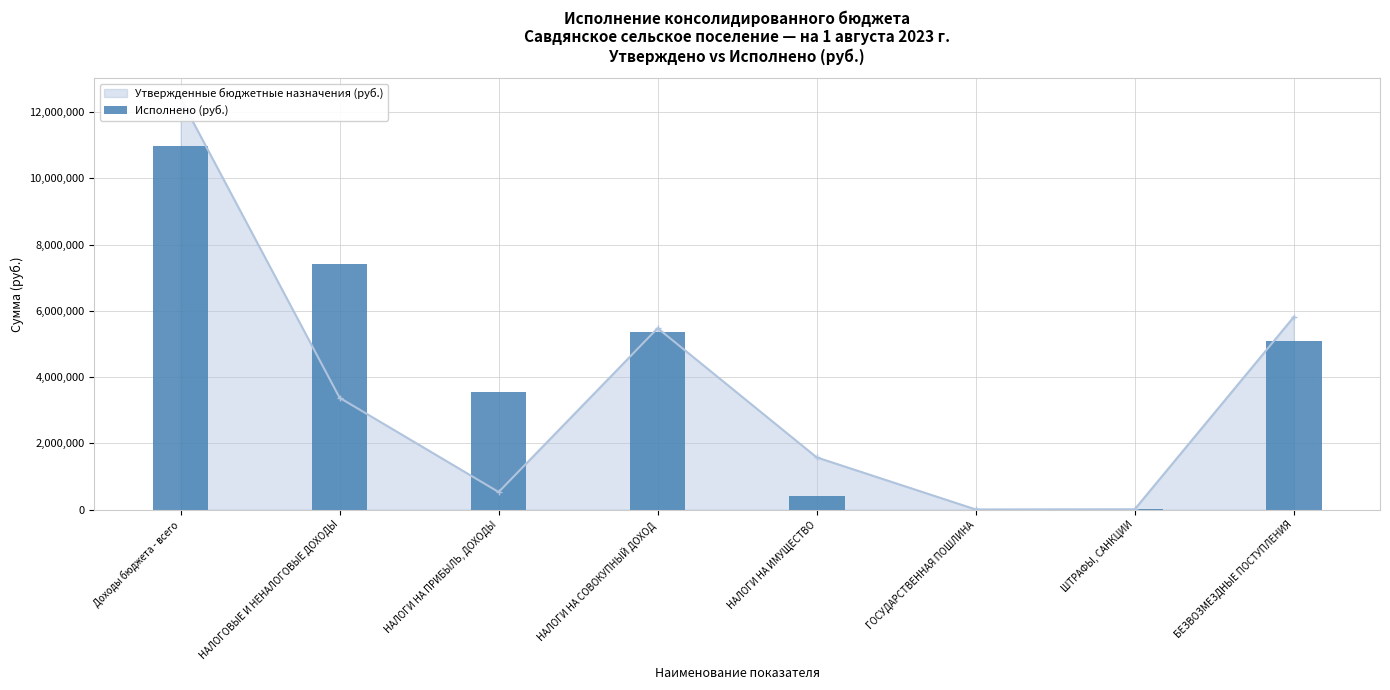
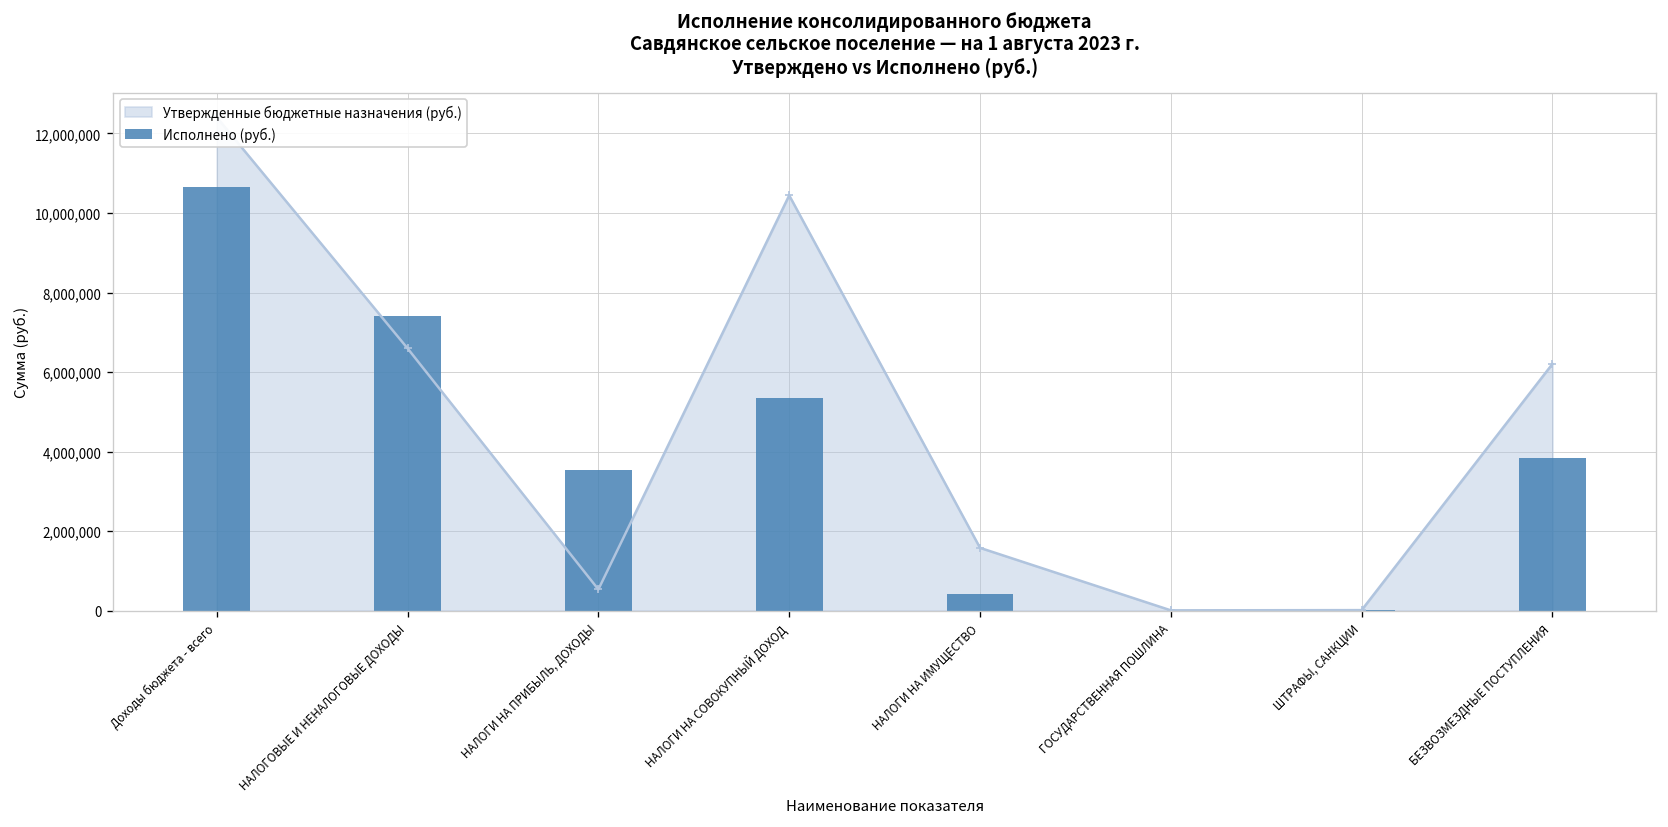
Исполнено (руб.), Доходы бюджета - всего: 11,000,000 -> 10,700,000
Утвержденные бюджетные назначения (руб.), НАЛОГОВЫЕ И НЕНАЛОГОВЫЕ ДОХОДЫ: 3,400,000 -> 6,600,000
Утвержденные бюджетные назначения (руб.), НАЛОГИ НА СОВОКУПНЫЙ ДОХОД: 5,500,000 -> 10,400,000
Утвержденные бюджетные назначения (руб.), БЕЗВОЗМЕЗДНЫЕ ПОСТУПЛЕНИЯ: 5,800,000 -> 6,200,000
Исполнено (руб.), БЕЗВОЗМЕЗДНЫЕ ПОСТУПЛЕНИЯ: 5,100,000 -> 3,800,000
